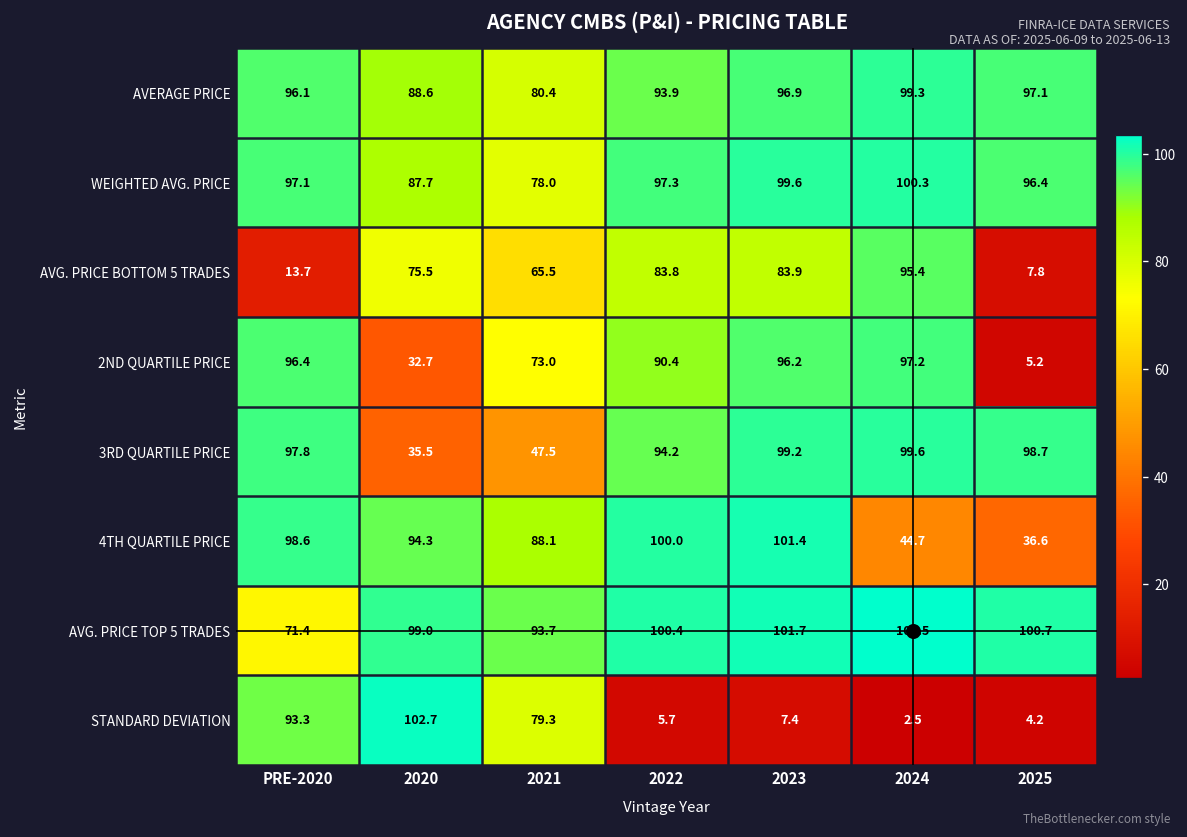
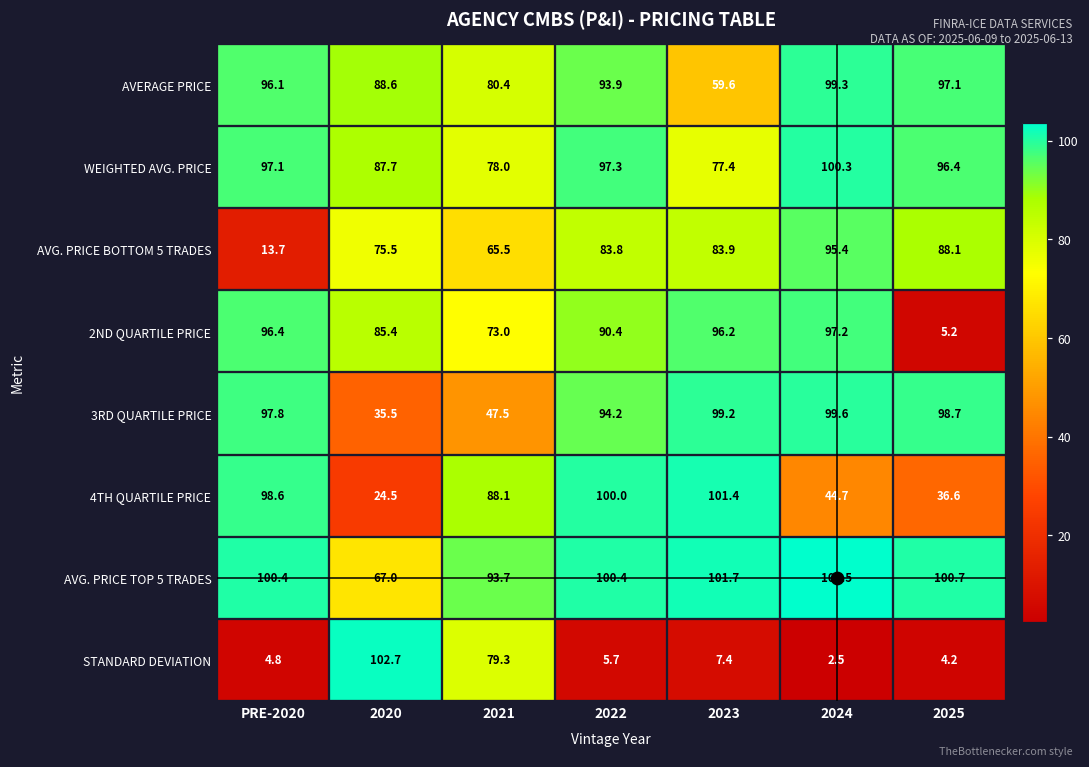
AVERAGE PRICE, 2023: 96.9 -> 59.6
WEIGHTED AVG. PRICE, 2023: 99.6 -> 77.4
AVG. PRICE BOTTOM 5 TRADES, 2025: 7.8 -> 88.1
2ND QUARTILE PRICE, 2020: 32.7 -> 85.4
4TH QUARTILE PRICE, 2020: 94.3 -> 24.5
AVG. PRICE TOP 5 TRADES, PRE-2020: 71.4 -> 100.4
AVG. PRICE TOP 5 TRADES, 2020: 99.0 -> 67.0
STANDARD DEVIATION, PRE-2020: 93.3 -> 4.8
